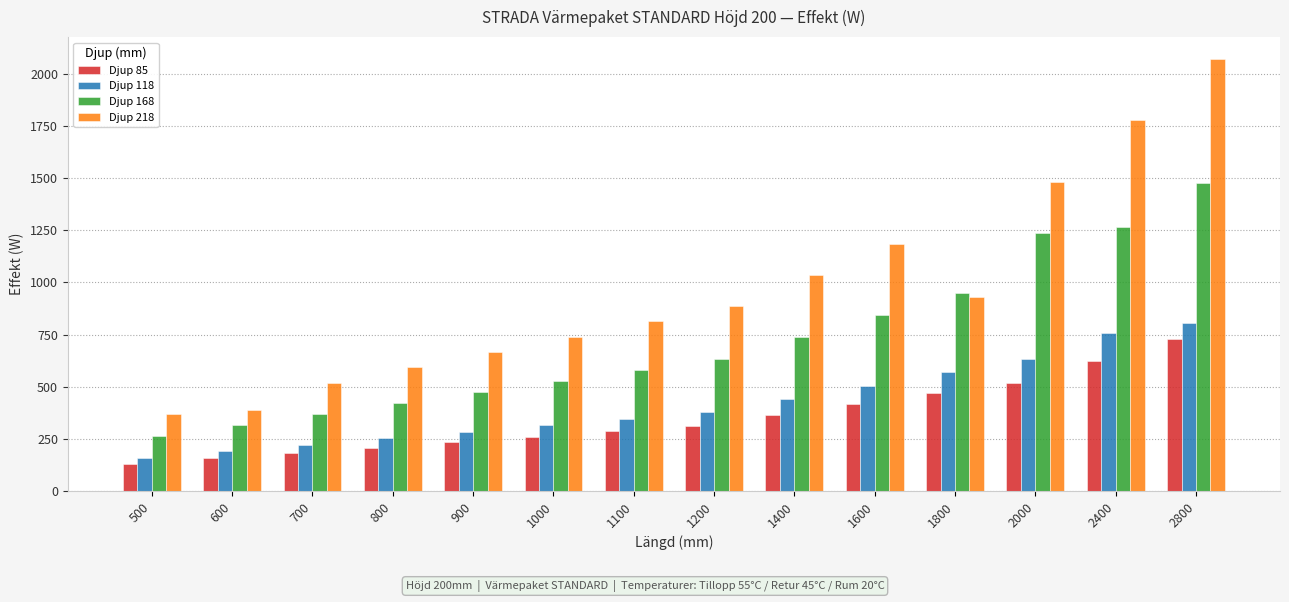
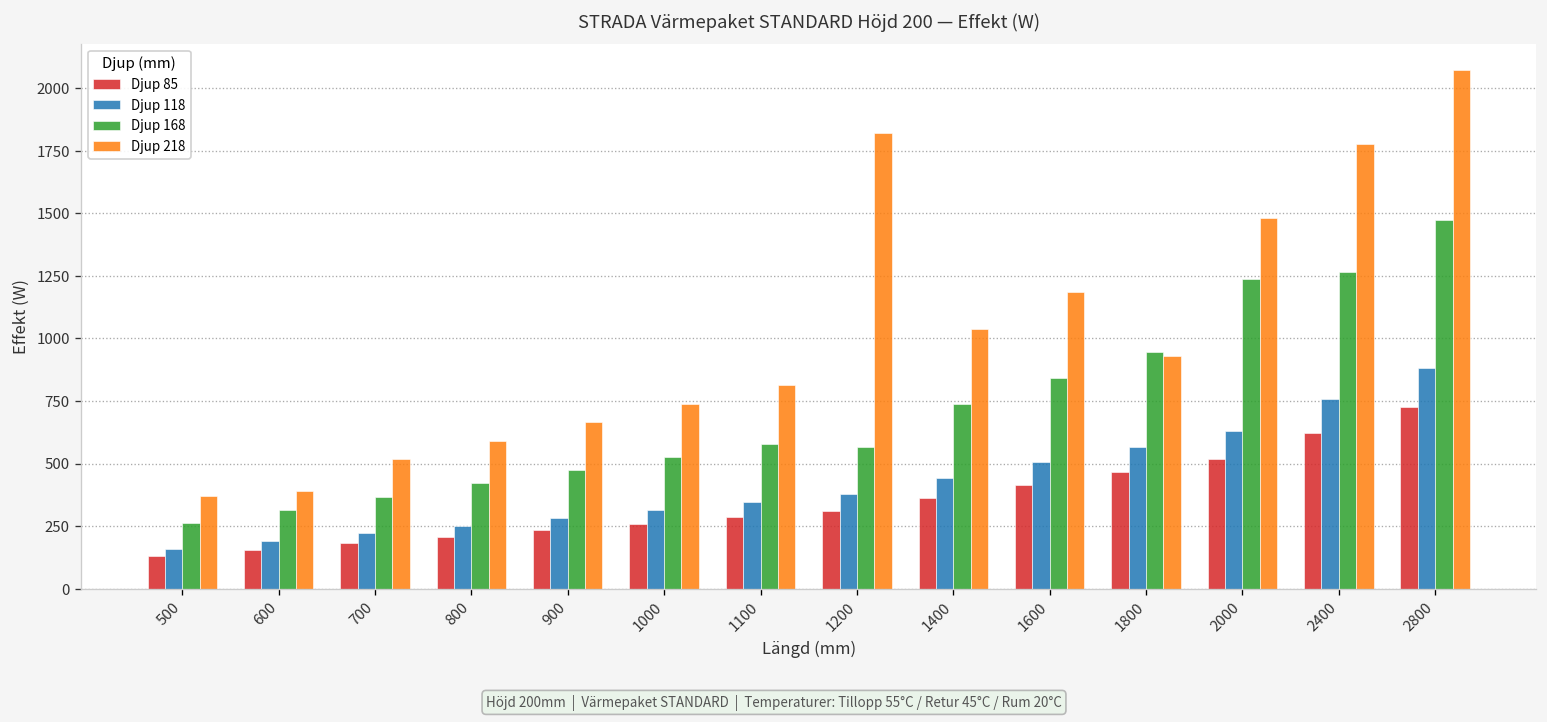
Djup 168, 1200: 630 -> 560
Djup 218, 1200: 890 -> 1820
Djup 118, 2800: 800 -> 880
